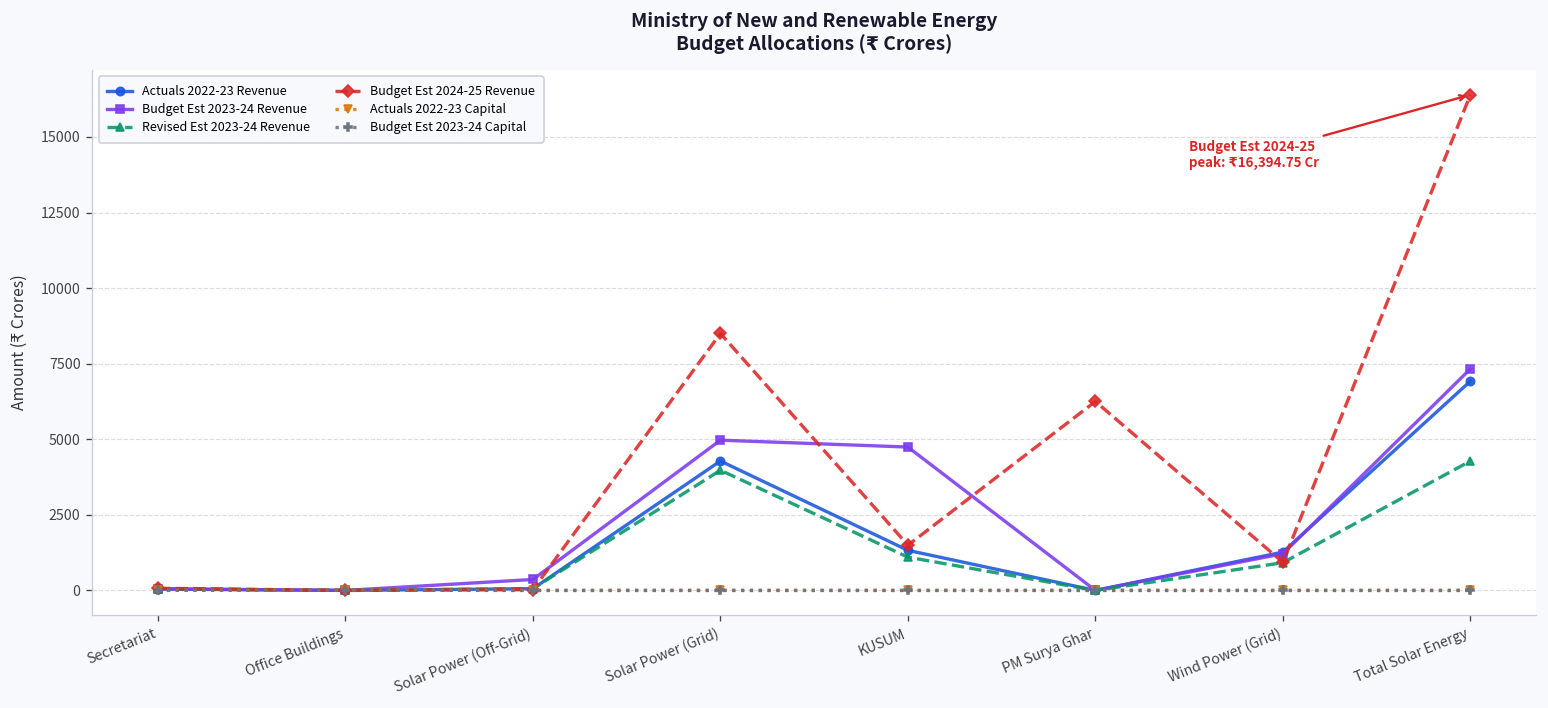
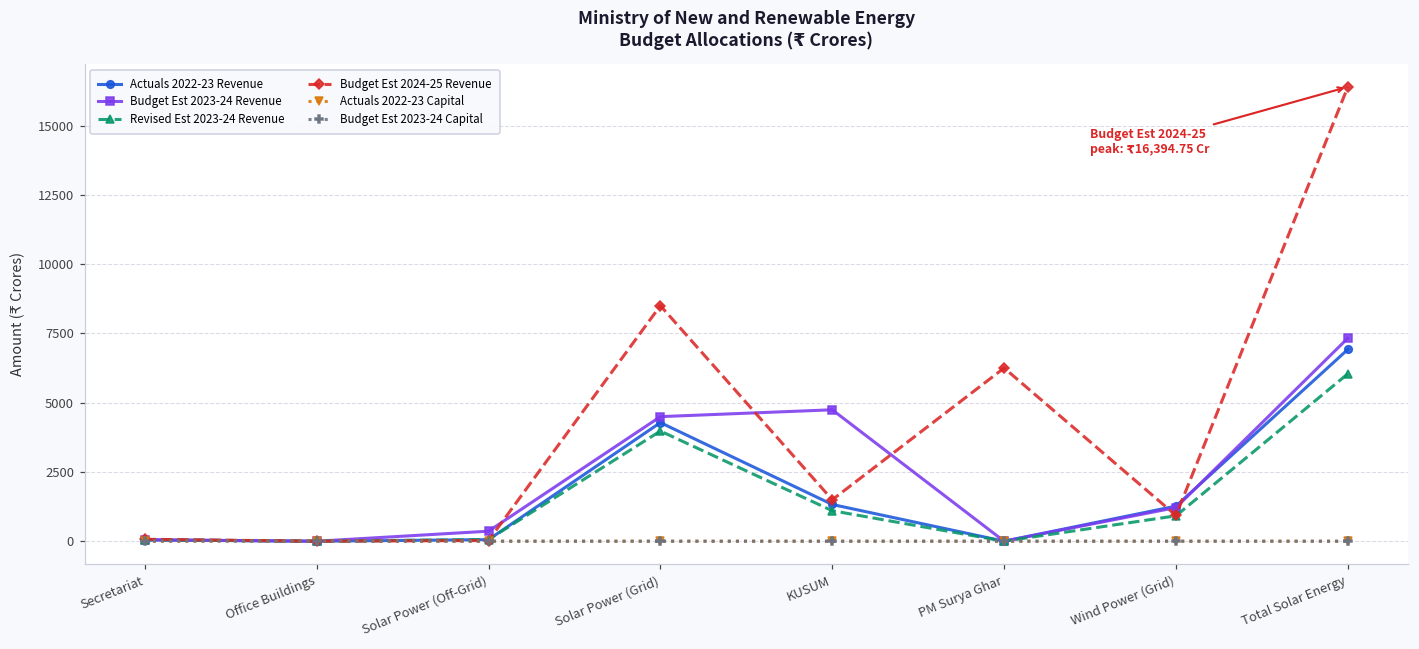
Budget Est 2023-24 Revenue, Solar Power (Grid): 5000 -> 4500
Revised Est 2023-24 Revenue, Total Solar Energy: 4300 -> 6000
